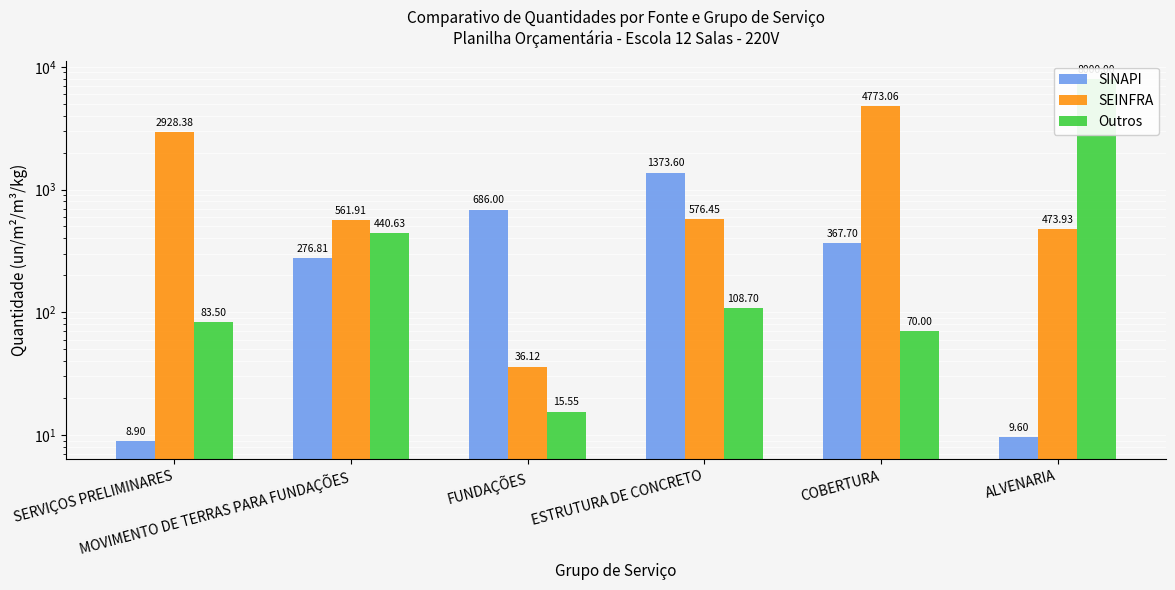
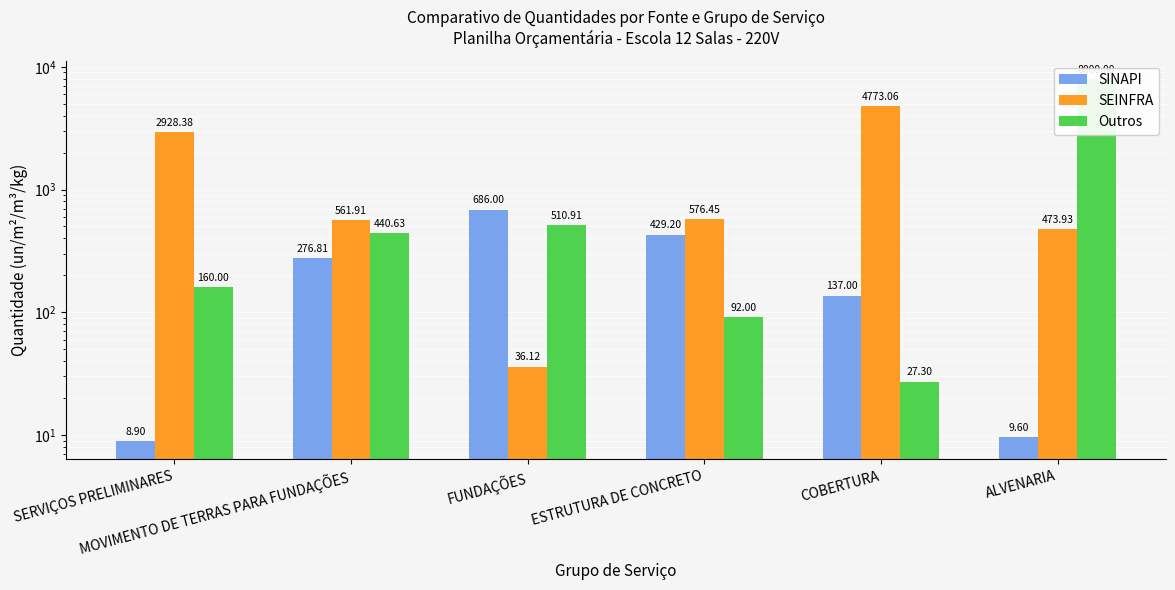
Outros, SERVIÇOS PRELIMINARES: 83.50 -> 160.00
Outros, FUNDAÇÕES: 15.55 -> 510.91
SINAPI, ESTRUTURA DE CONCRETO: 1373.60 -> 429.20
Outros, ESTRUTURA DE CONCRETO: 108.70 -> 92.00
SINAPI, COBERTURA: 367.70 -> 137.00
Outros, COBERTURA: 70.00 -> 27.30
